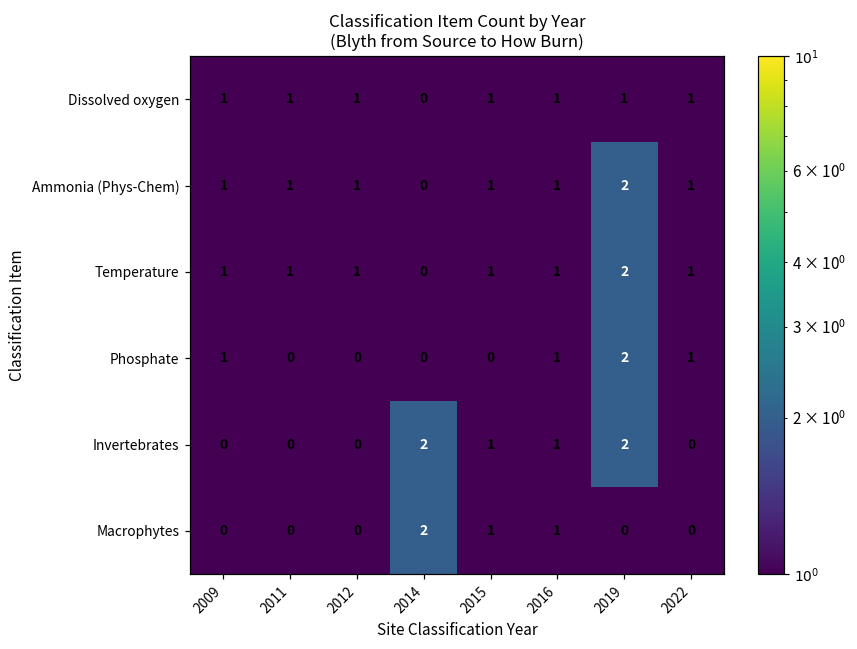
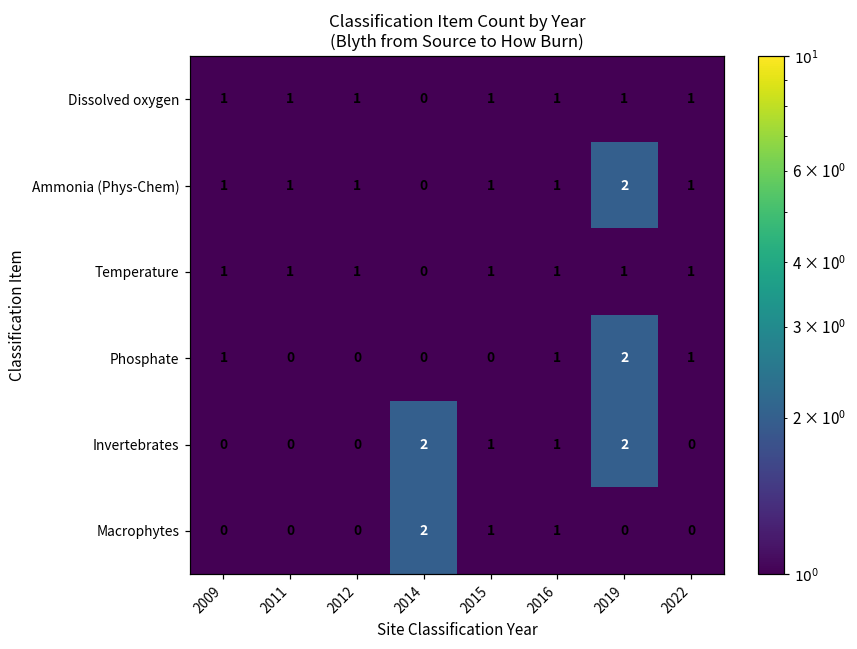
Temperature, 2019: 2 -> 1
